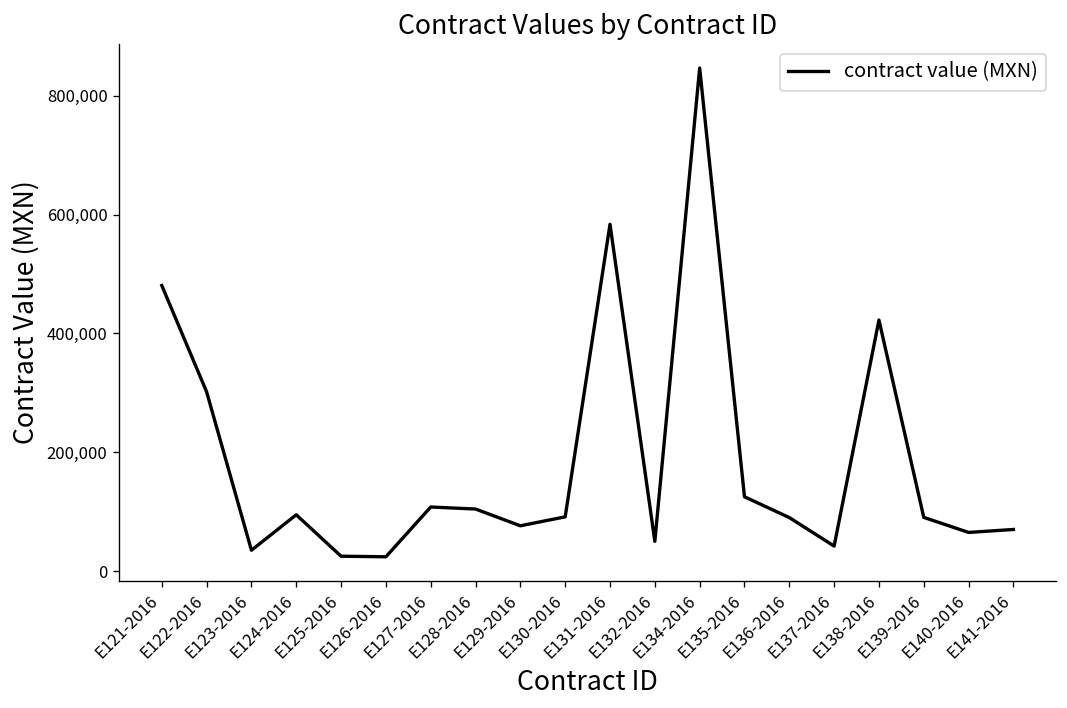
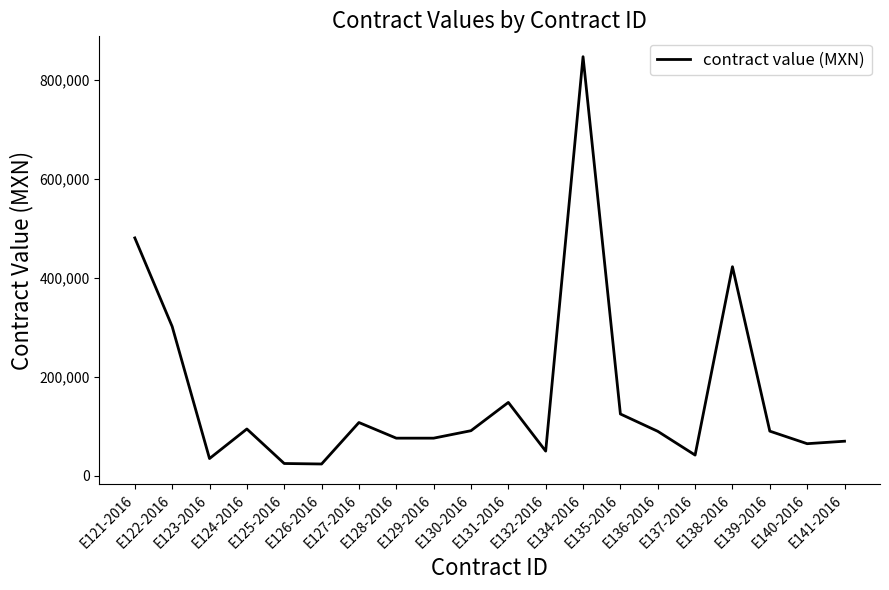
E128-2016: 100,000 -> 80,000
E131-2016: 580,000 -> 150,000
